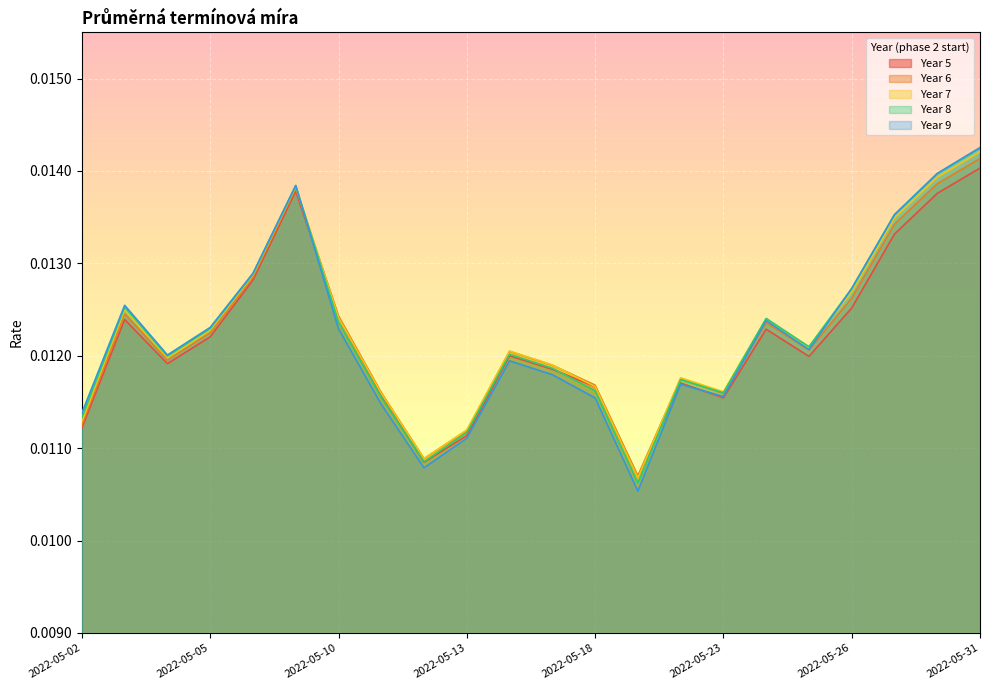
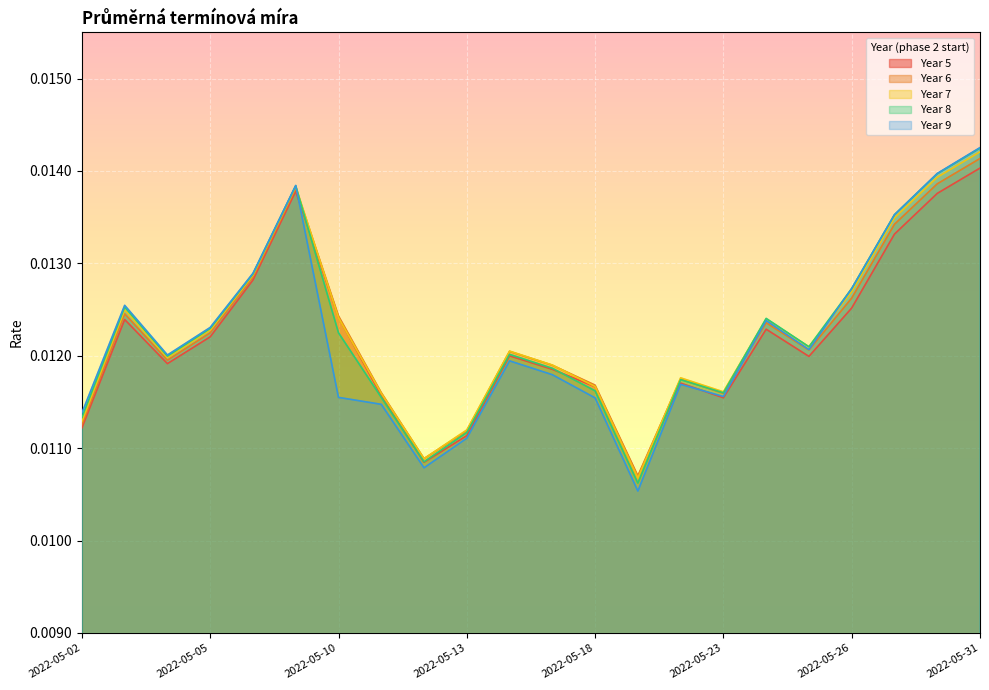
Year 8, 2022-05-10: 0.0124 -> 0.0122
Year 9, 2022-05-10: 0.0123 -> 0.0115
